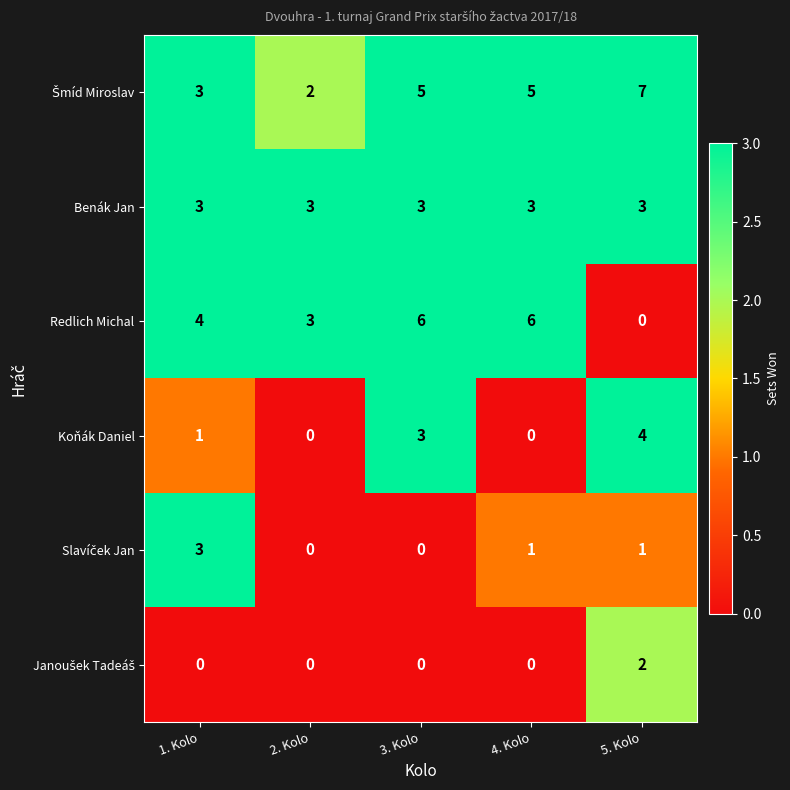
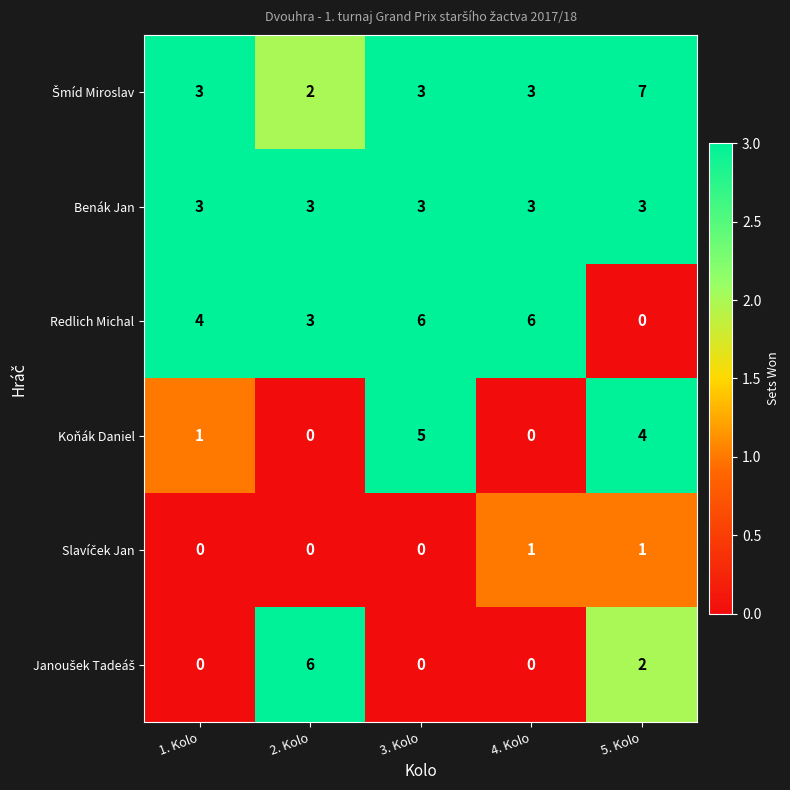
Šmíd Miroslav, 3. Kolo: 5 -> 3
Šmíd Miroslav, 4. Kolo: 5 -> 3
Koňák Daniel, 3. Kolo: 3 -> 5
Slavíček Jan, 1. Kolo: 3 -> 0
Janoušek Tadeáš, 2. Kolo: 0 -> 6
